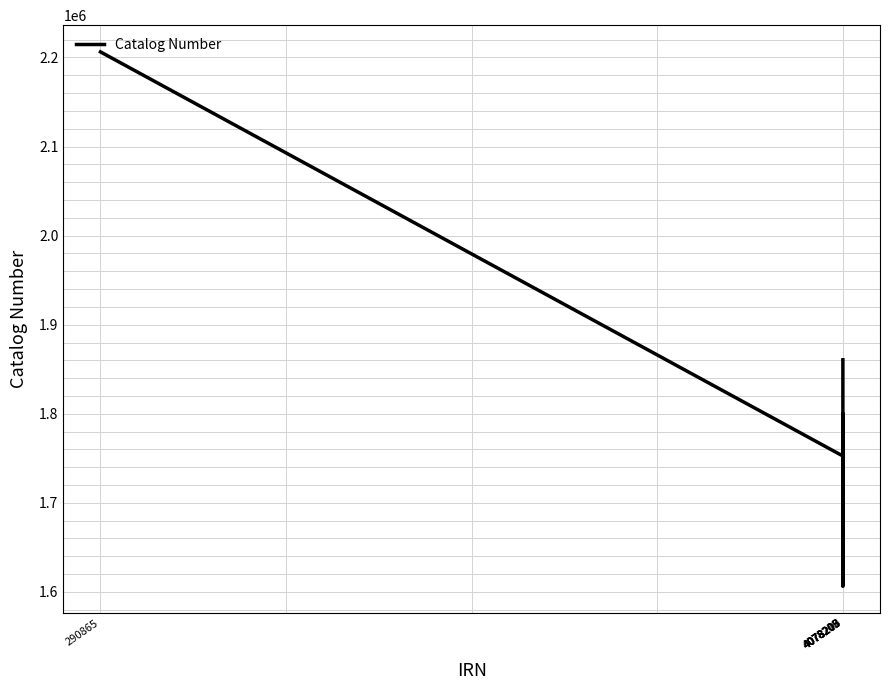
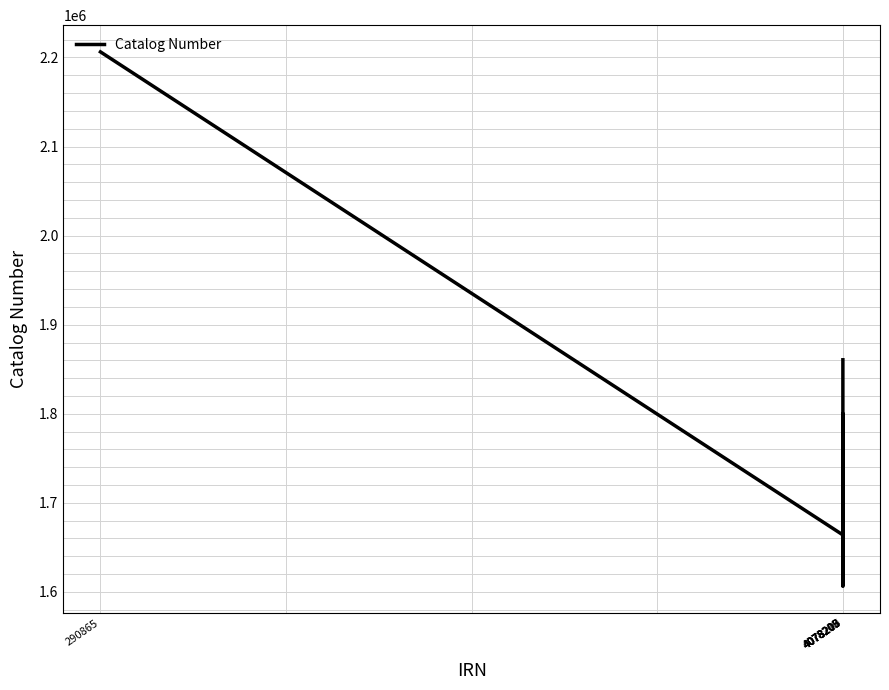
4078203: 1750000 -> 1660000
